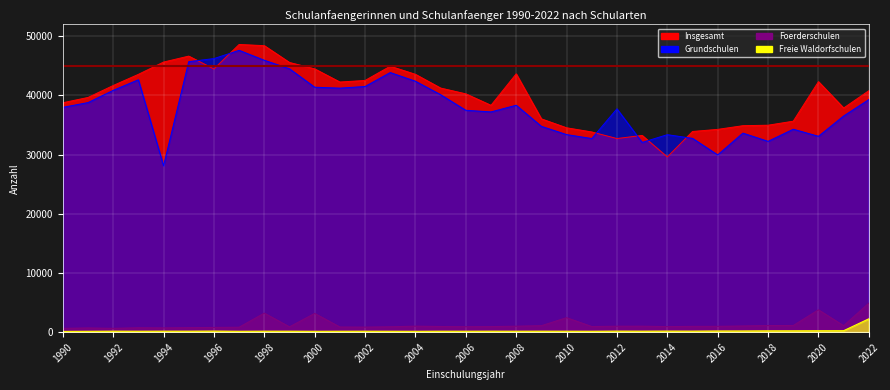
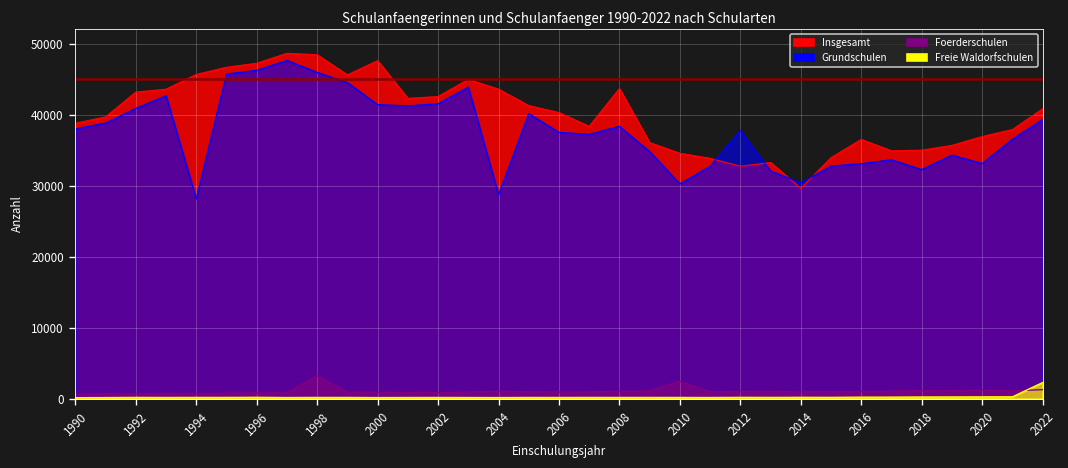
Insgesamt, 1992: 42000 -> 43000
Insgesamt, 1996: 44000 -> 47000
Insgesamt, 2000: 44000 -> 48000
Foerderschulen, 2000: 3000 -> 1000
Grundschulen, 2004: 42000 -> 29000
Grundschulen, 2010: 33000 -> 30000
Grundschulen, 2014: 33000 -> 30000
Insgesamt, 2016: 34000 -> 36000
Grundschulen, 2016: 30000 -> 33000
Insgesamt, 2020: 42000 -> 37000
Foerderschulen, 2020: 4000 -> 1000
Foerderschulen, 2022: 5000 -> 1000
